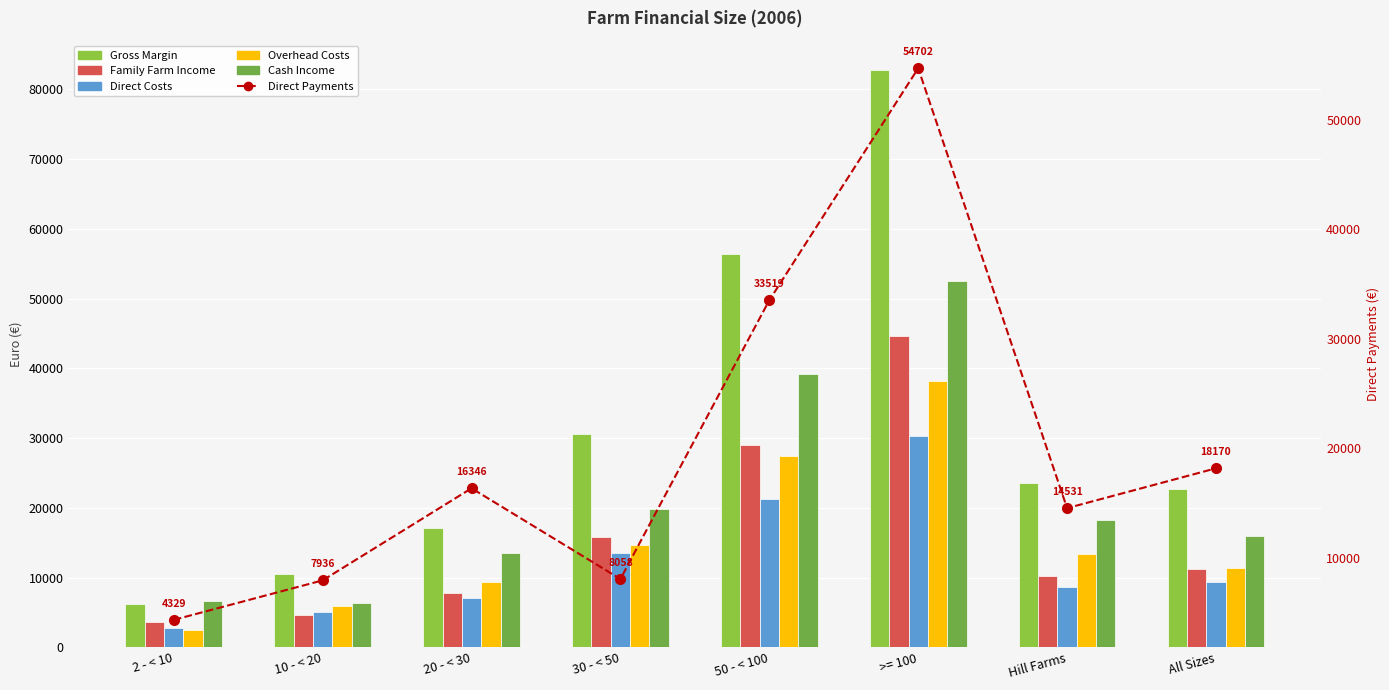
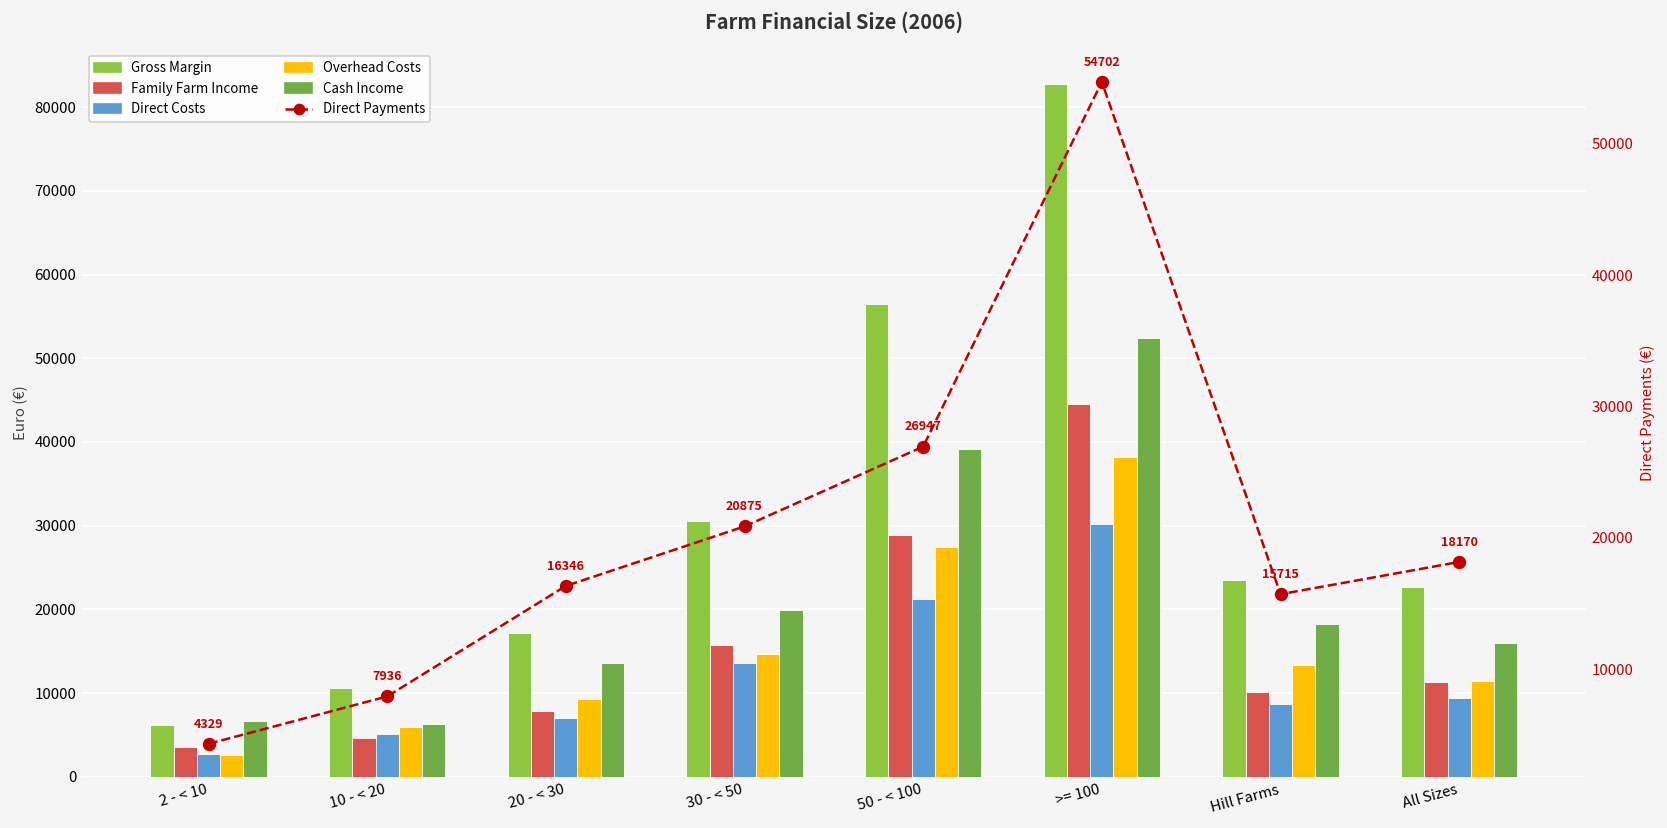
Direct Payments, 30 - < 50: 8058 -> 20875
Direct Payments, 50 - < 100: 33519 -> 26947
Direct Payments, Hill Farms: 14531 -> 15715
